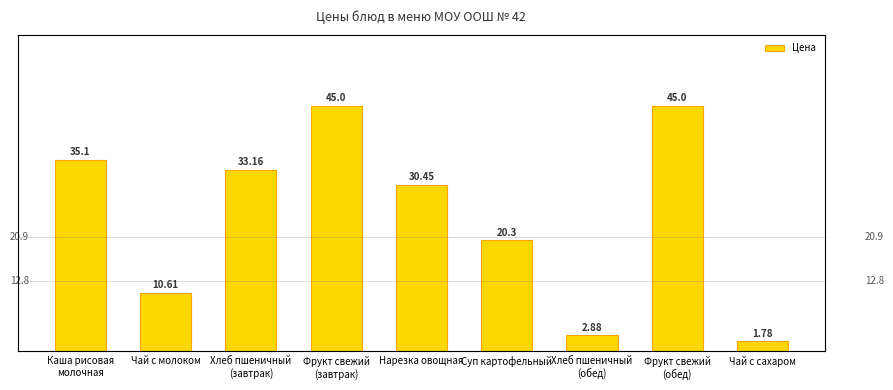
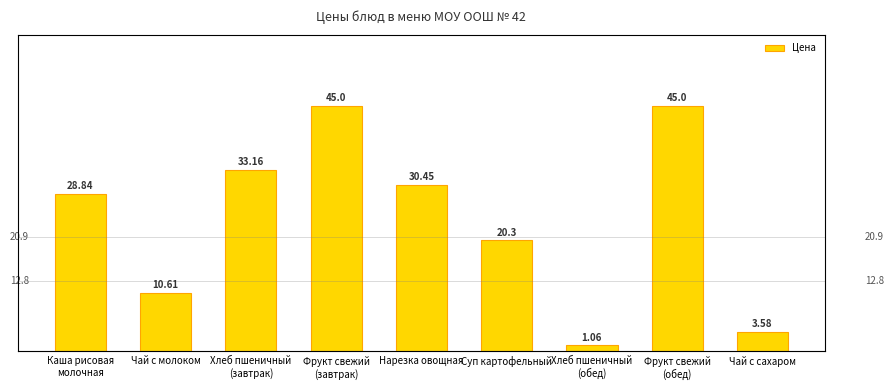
Каша рисовая молочная: 35.1 -> 28.84
Хлеб пшеничный (обед): 2.88 -> 1.06
Чай с сахаром: 1.78 -> 3.58
